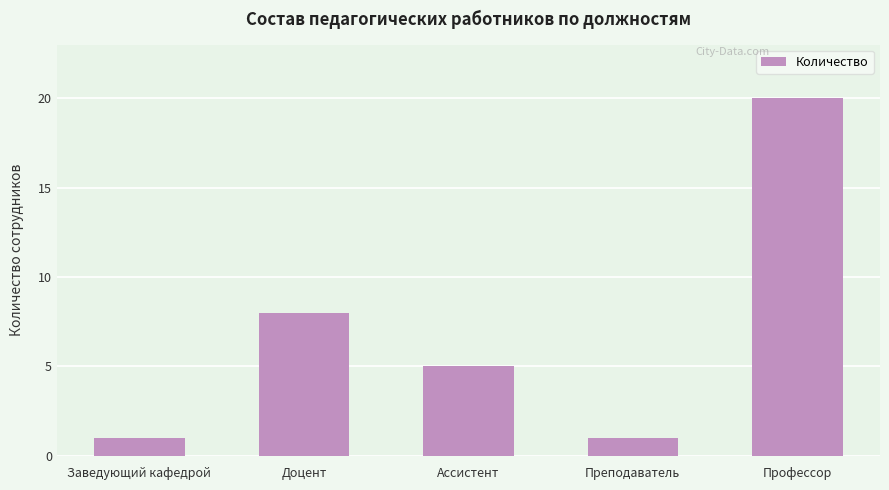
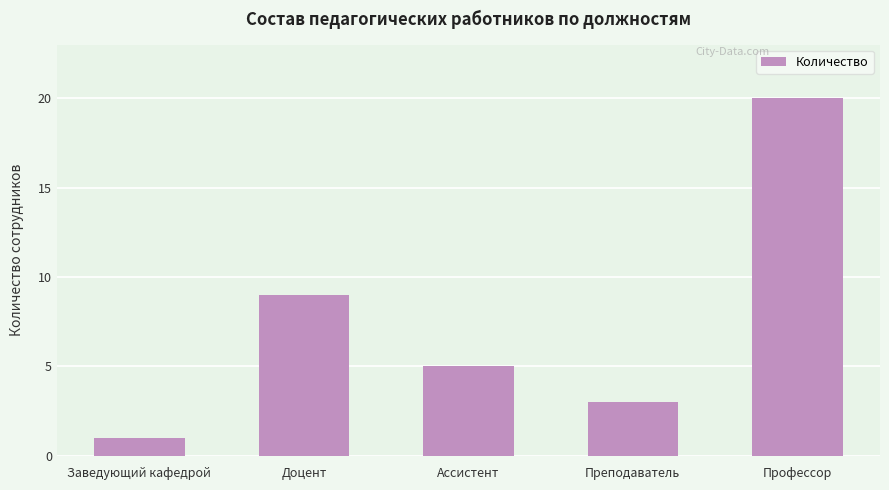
Доцент: 8 -> 9
Преподаватель: 1 -> 3
